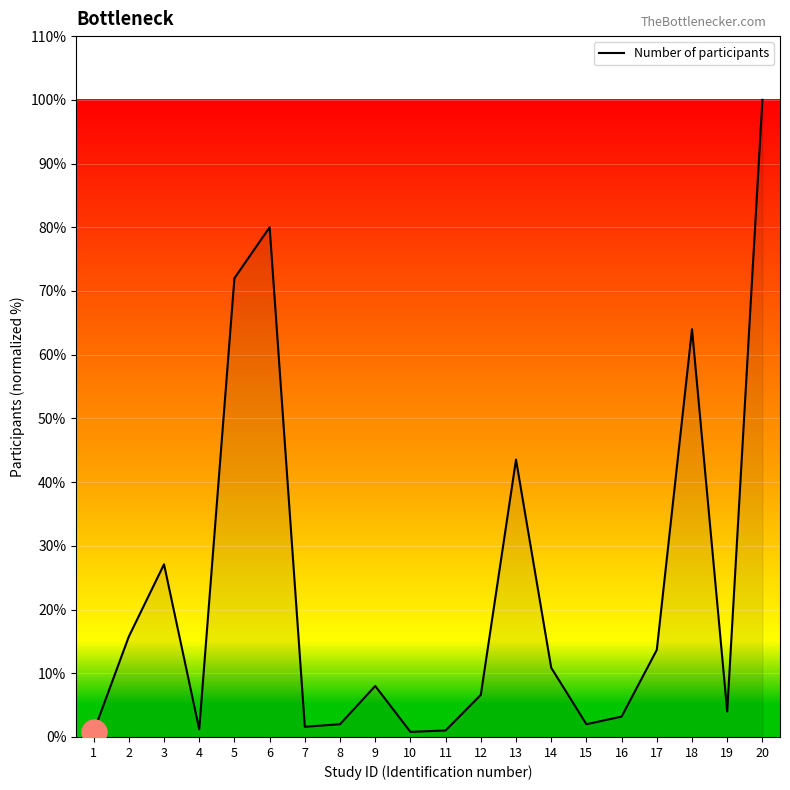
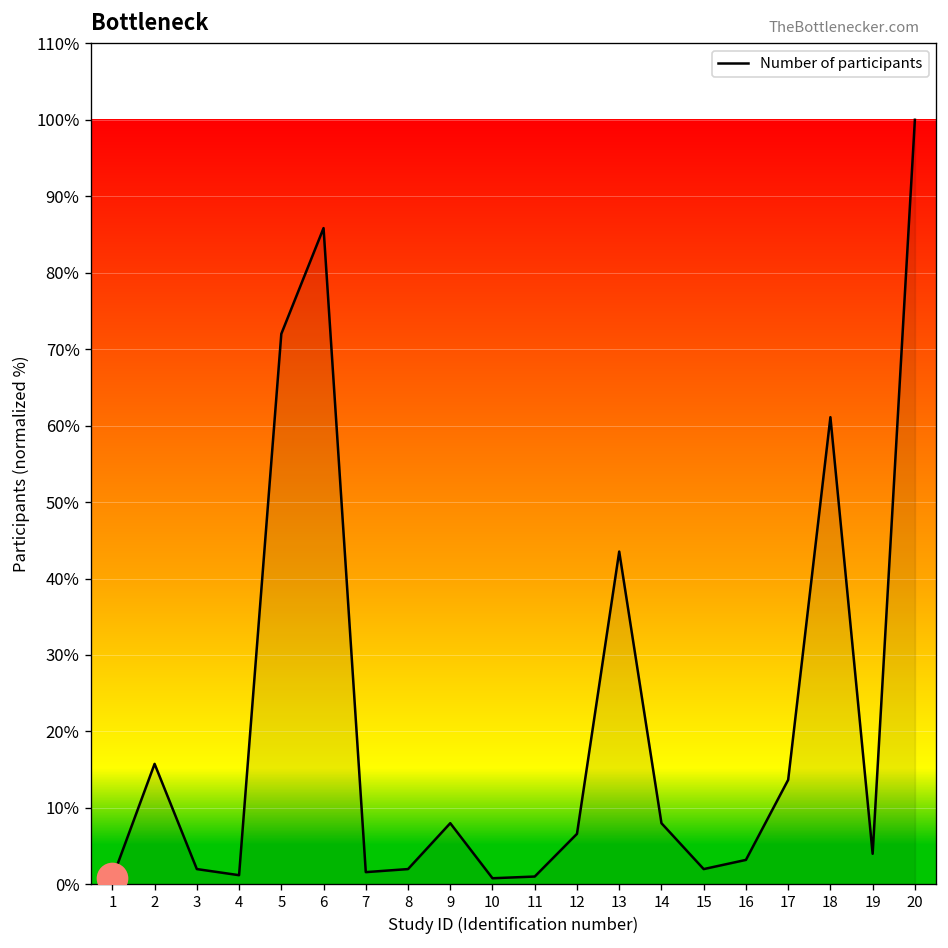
Number of participants, 3: 27% -> 2%
Number of participants, 6: 80% -> 86%
Number of participants, 14: 11% -> 8%
Number of participants, 18: 64% -> 61%
